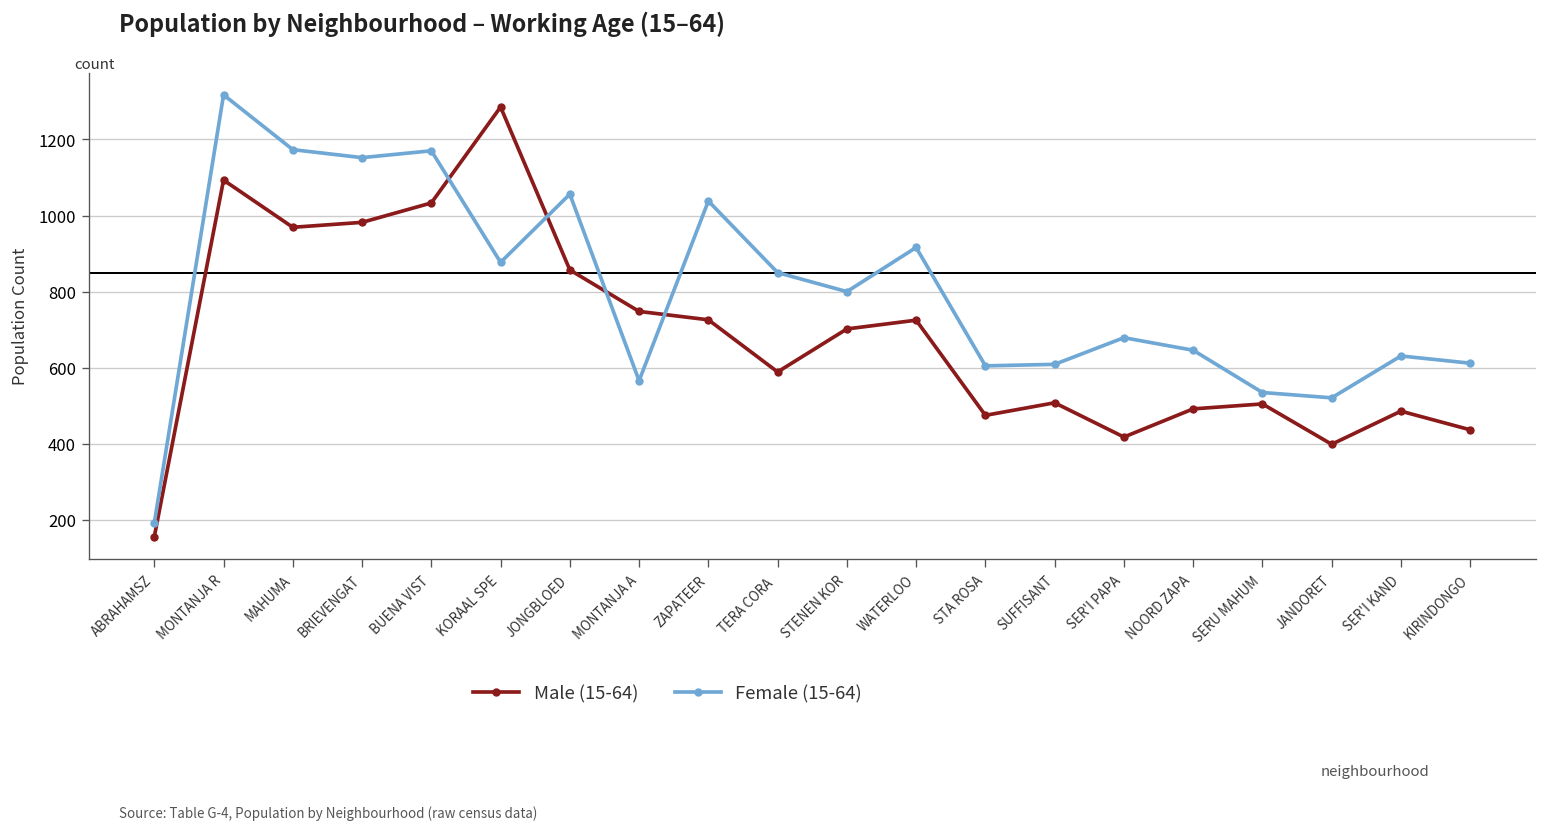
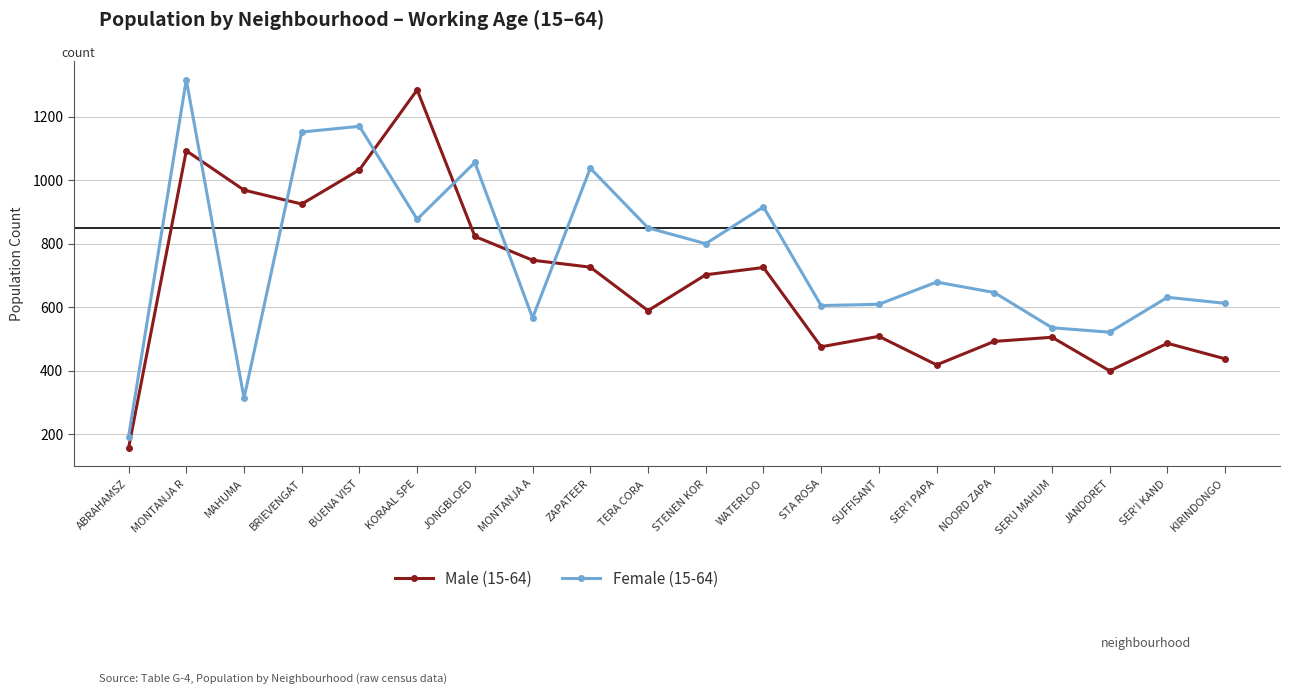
Female (15-64), MAHUMA: 1170 -> 310
Male (15-64), BRIEVENGAT: 980 -> 930
Male (15-64), JONGBLOED: 860 -> 820
